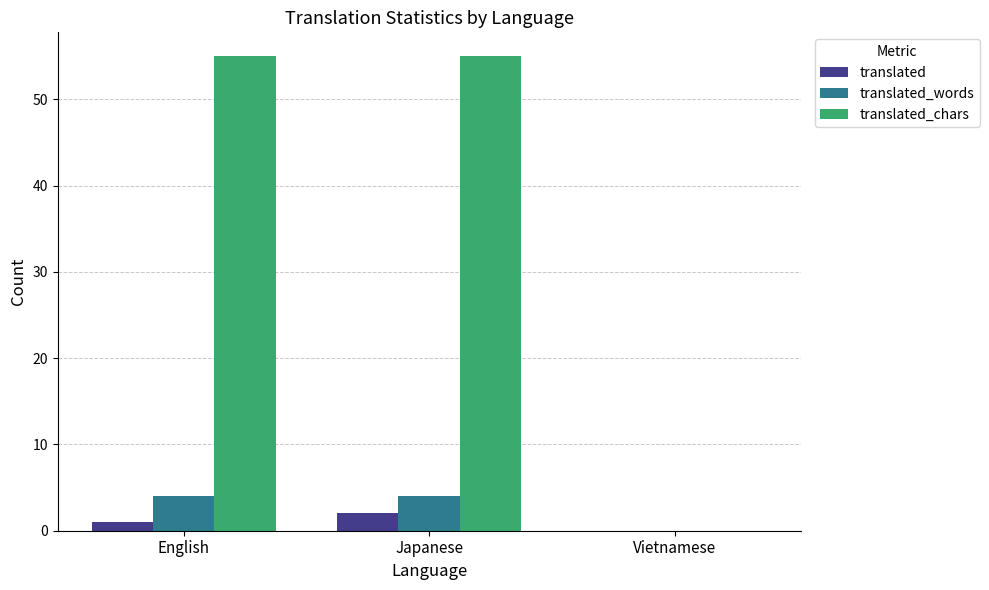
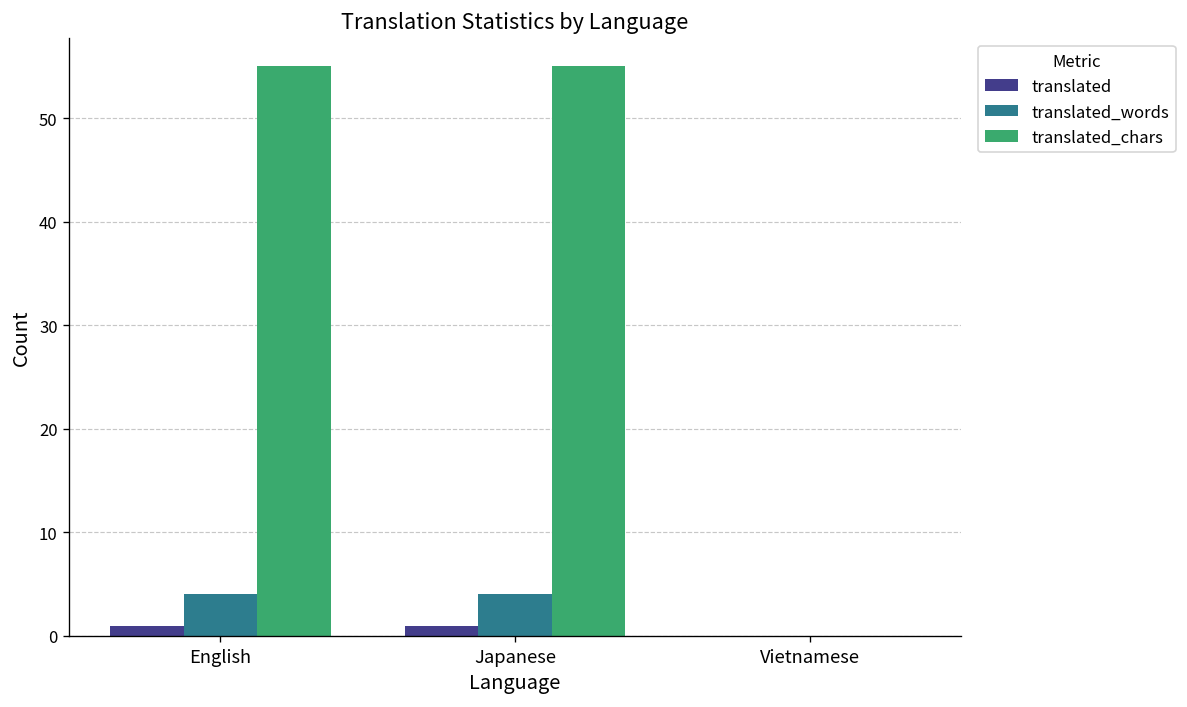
translated, Japanese: 2 -> 1
